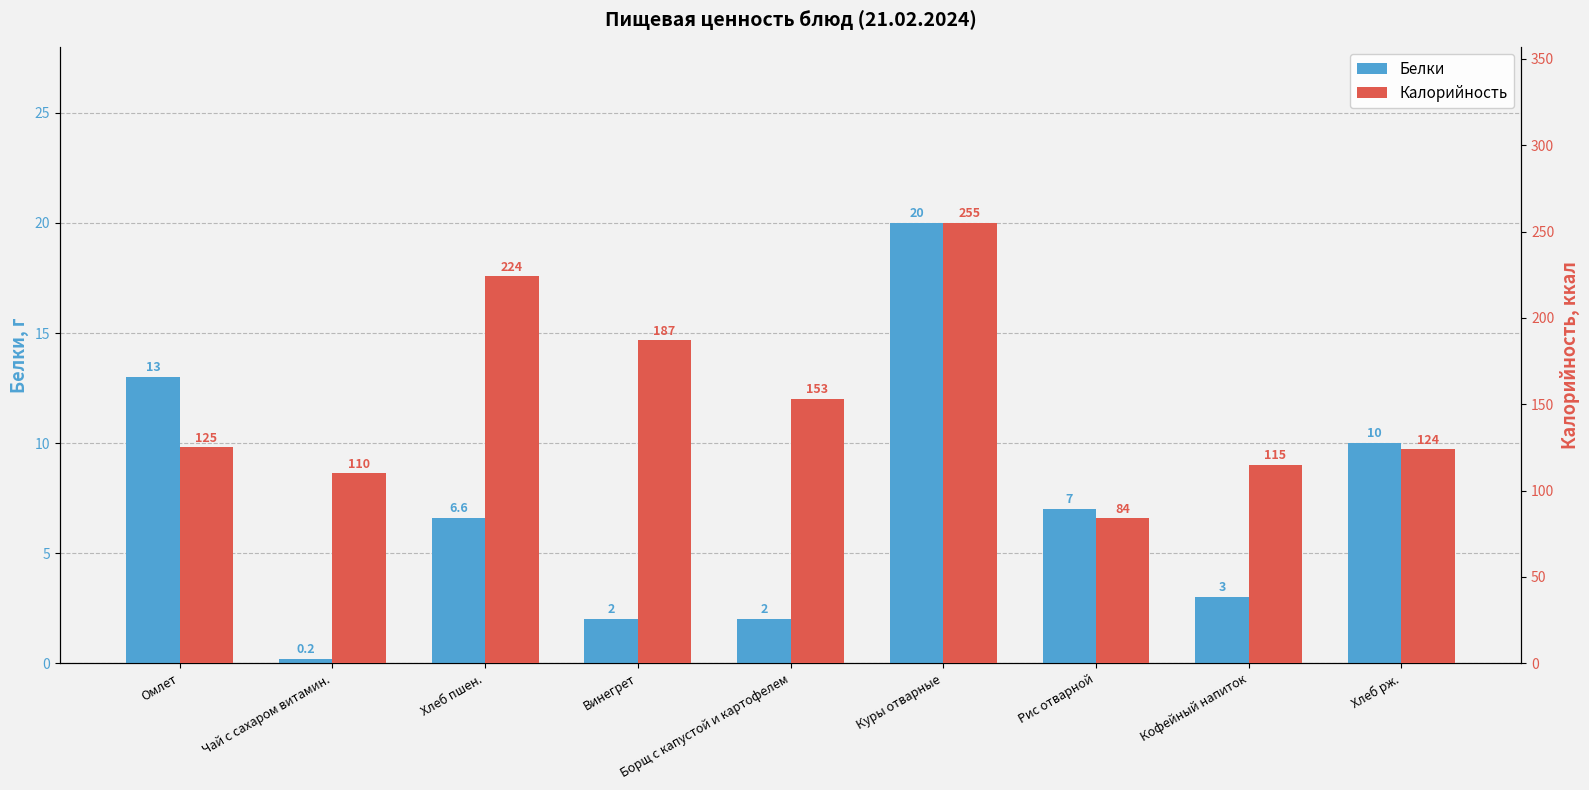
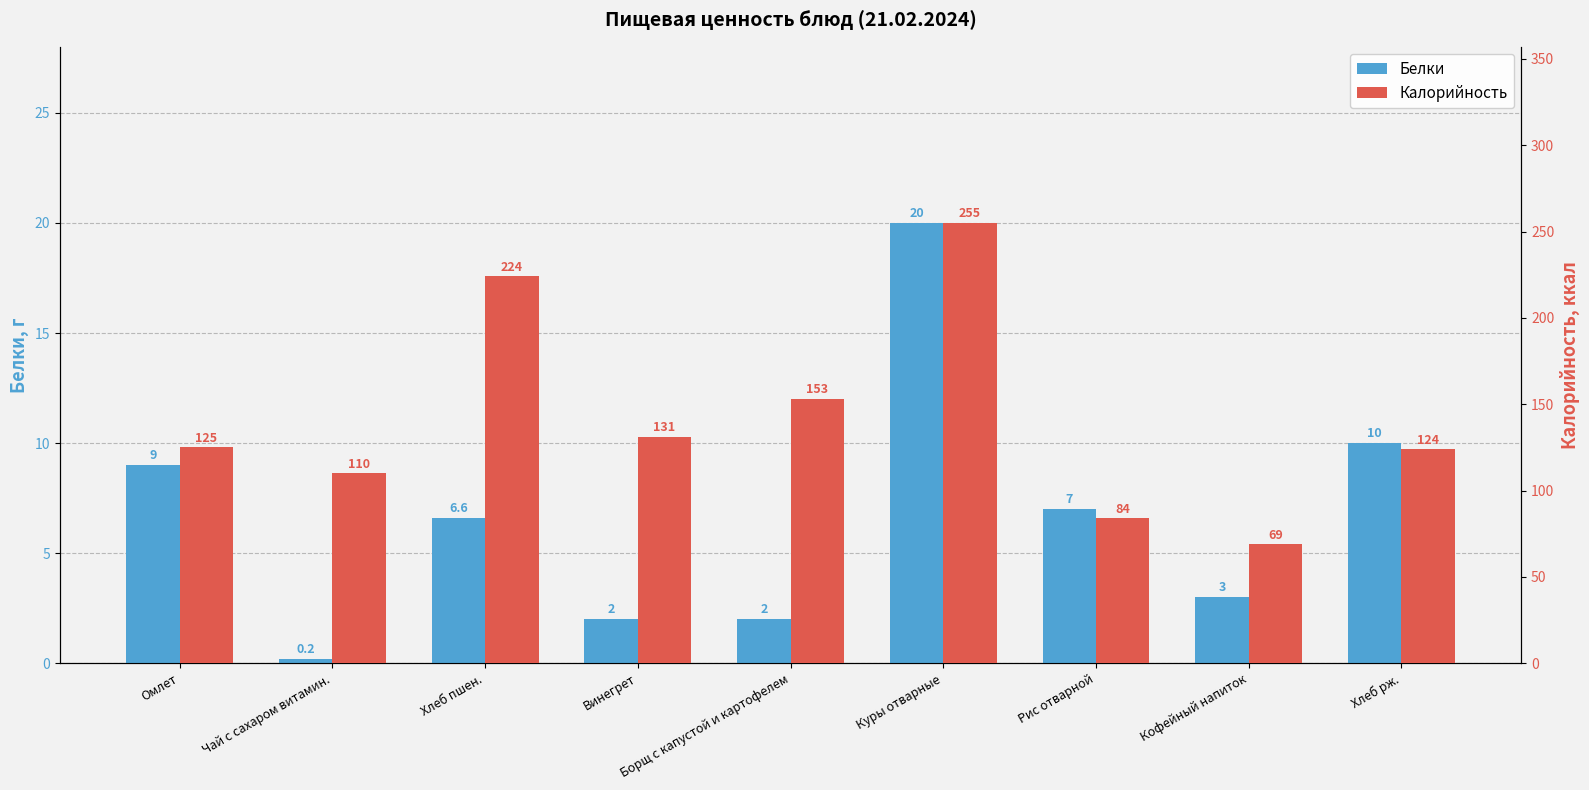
Белки, Омлет: 13 -> 9
Калорийность, Винегрет: 187 -> 131
Калорийность, Кофейный напиток: 115 -> 69
